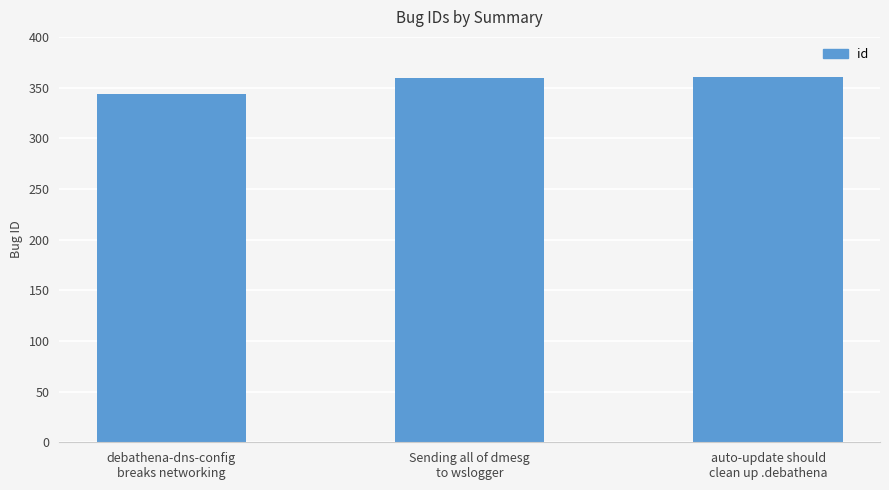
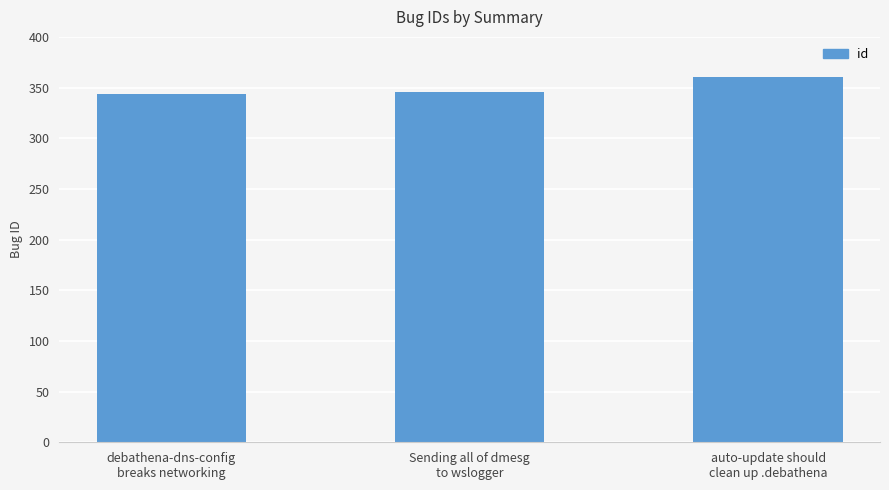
Sending all of dmesg to wslogger: 359 -> 346
